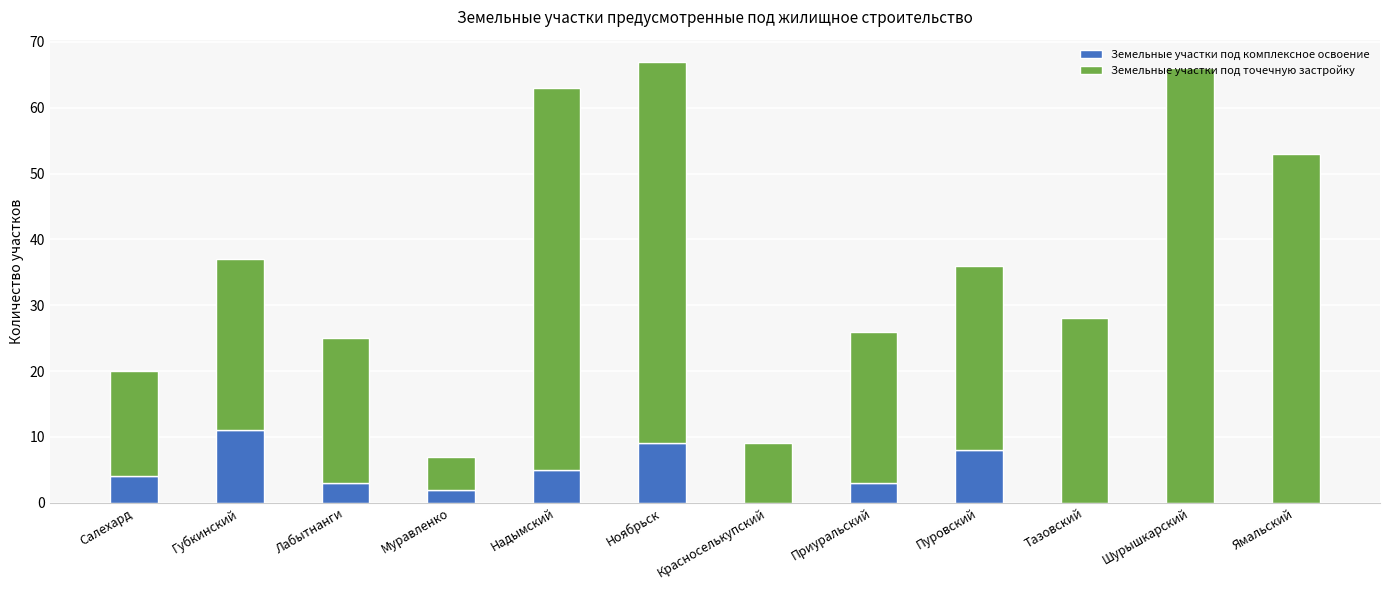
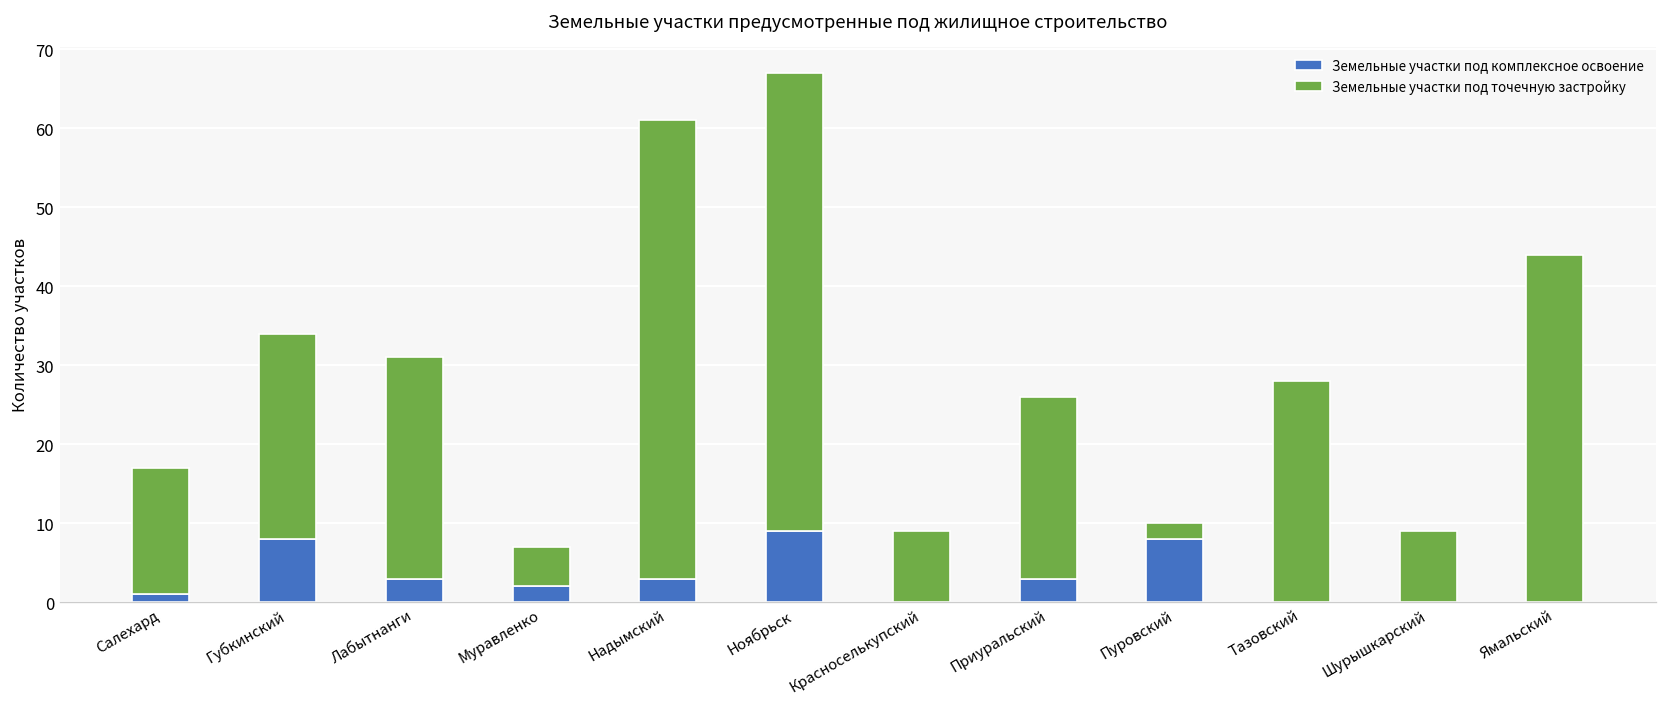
Земельные участки под комплексное освоение, Салехард: 4 -> 1
Земельные участки под комплексное освоение, Губкинский: 11 -> 8
Земельные участки под точечную застройку, Лабытнанги: 22 -> 28
Земельные участки под комплексное освоение, Надымский: 5 -> 3
Земельные участки под точечную застройку, Пуровский: 28 -> 2
Земельные участки под точечную застройку, Шурышкарский: 66 -> 9
Земельные участки под точечную застройку, Ямальский: 53 -> 44
